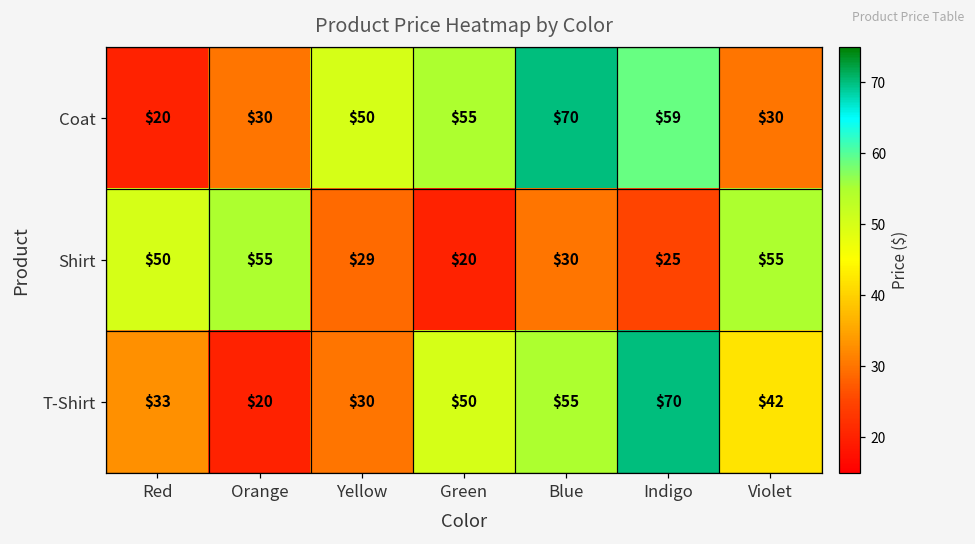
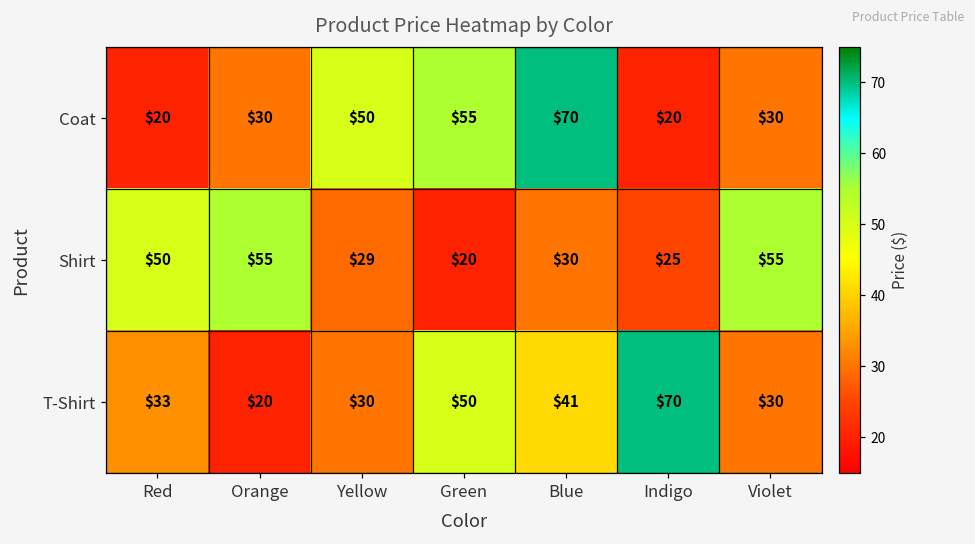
Coat, Indigo: $59 -> $20
T-Shirt, Blue: $55 -> $41
T-Shirt, Violet: $42 -> $30
